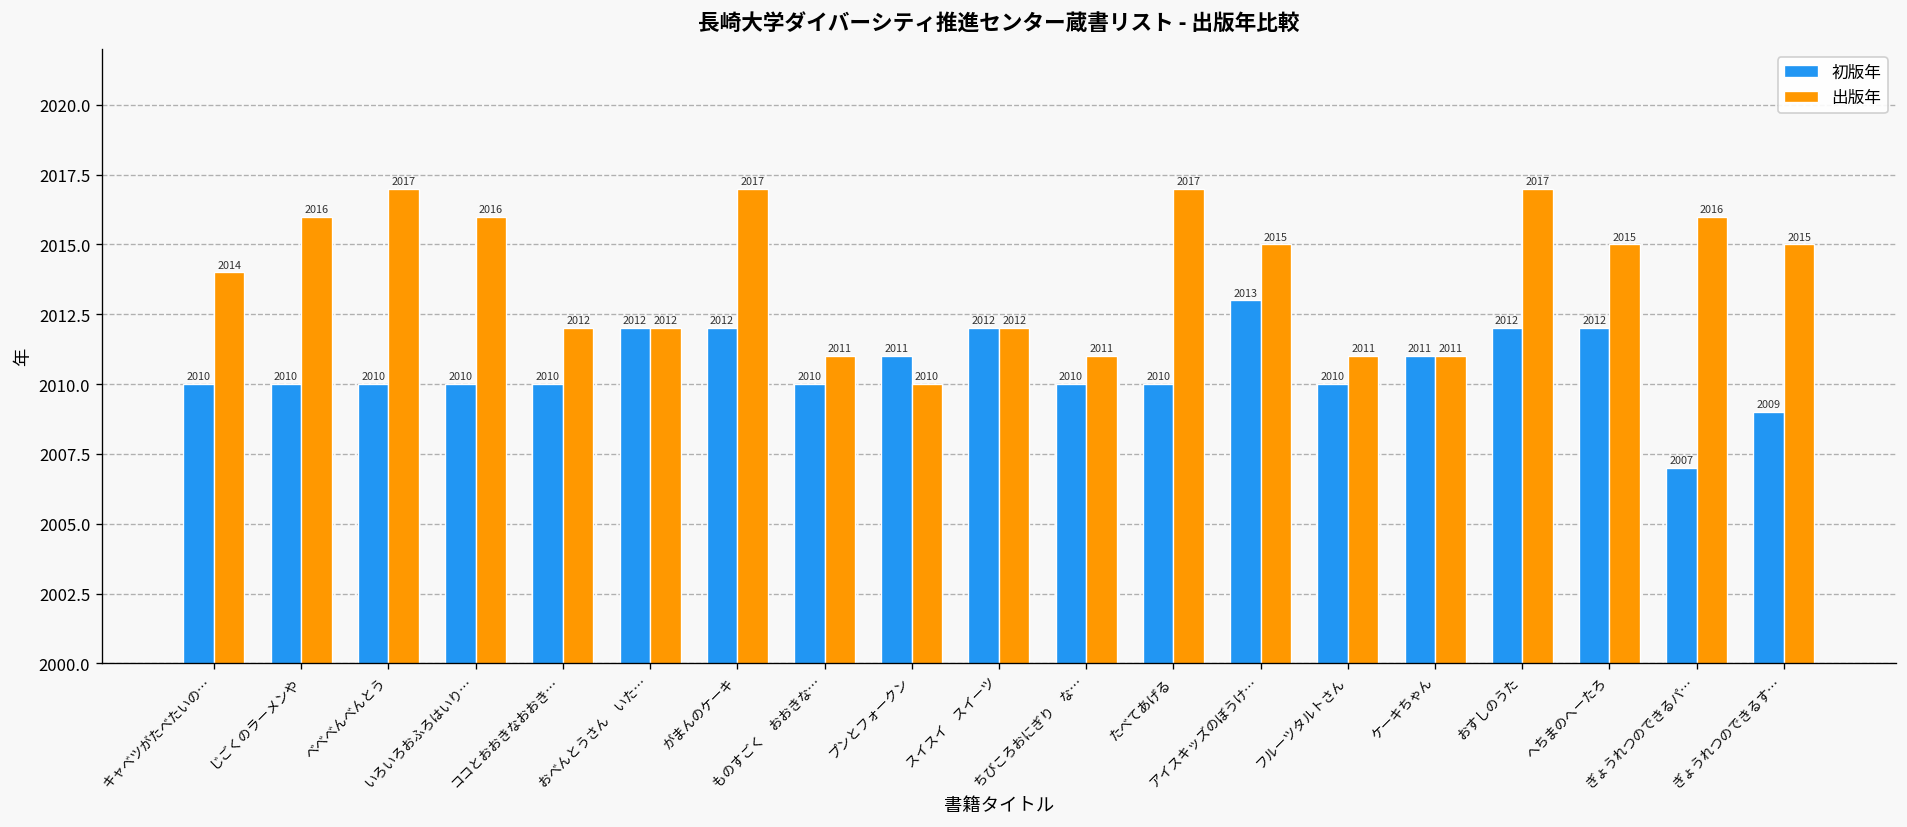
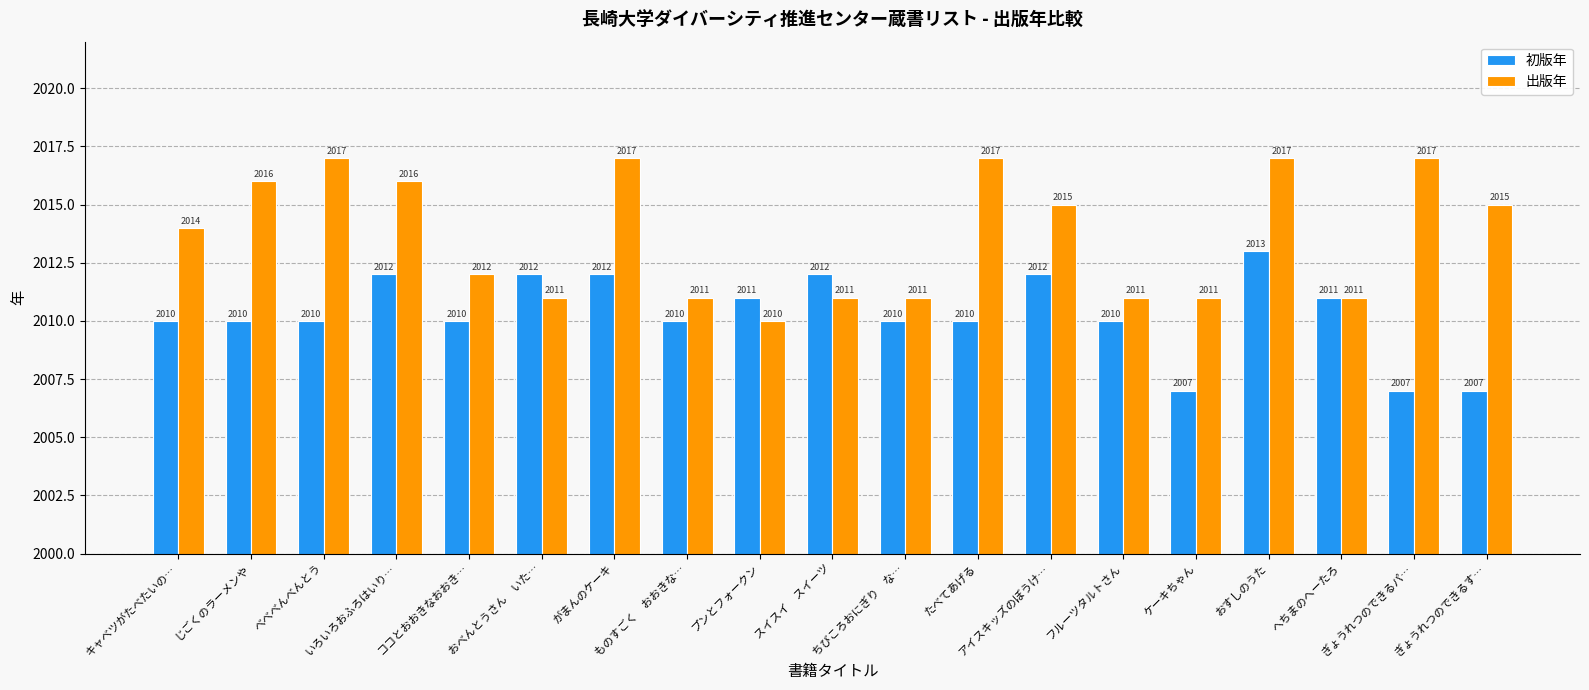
初版年, いろいろおふろはいり…: 2010 -> 2012
出版年, おべんとうさん いた…: 2012 -> 2011
出版年, スイスイ スイーツ: 2012 -> 2011
初版年, アイスキッズのぼうけ…: 2013 -> 2012
初版年, ケーキちゃん: 2011 -> 2007
初版年, おすしのうた: 2012 -> 2013
初版年, へちまのへーたろ: 2012 -> 2011
出版年, へちまのへーたろ: 2015 -> 2011
出版年, ぎょうれつのできるパ…: 2016 -> 2017
初版年, ぎょうれつのできるす…: 2009 -> 2007
